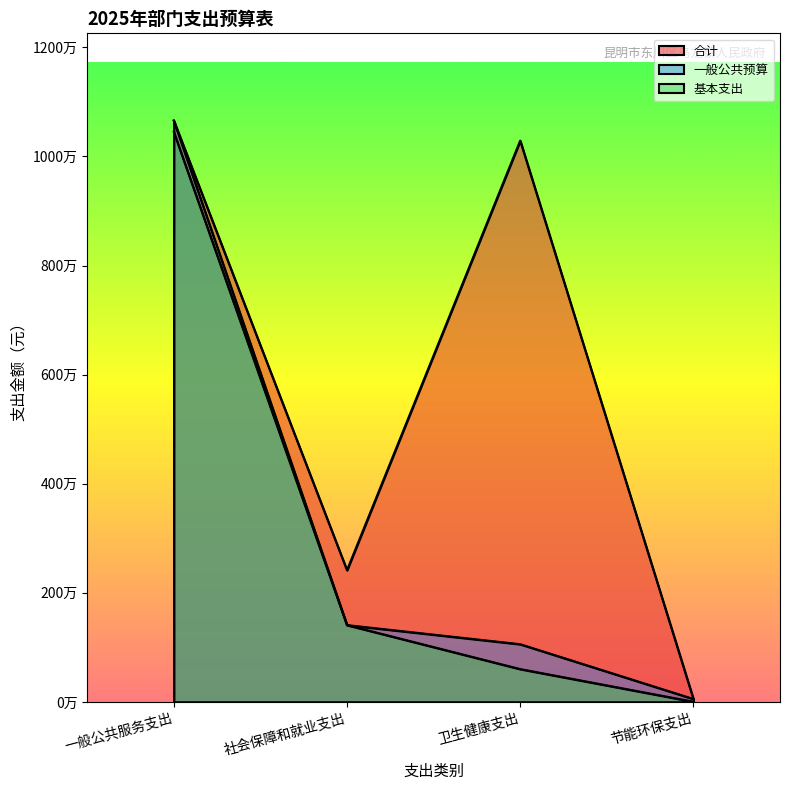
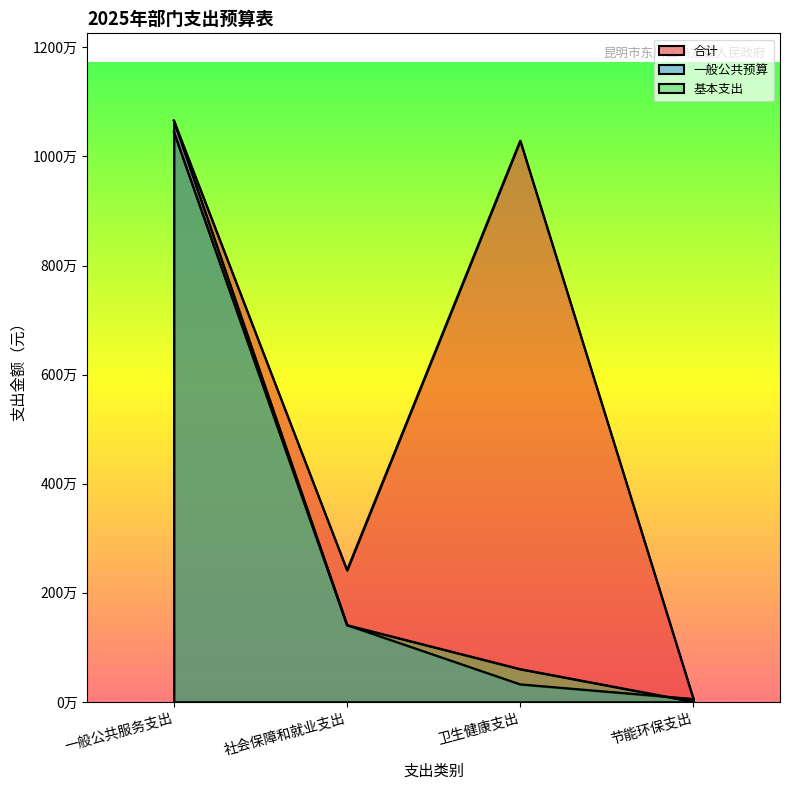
一般公共预算, 卫生健康支出: 110万 -> 30万
